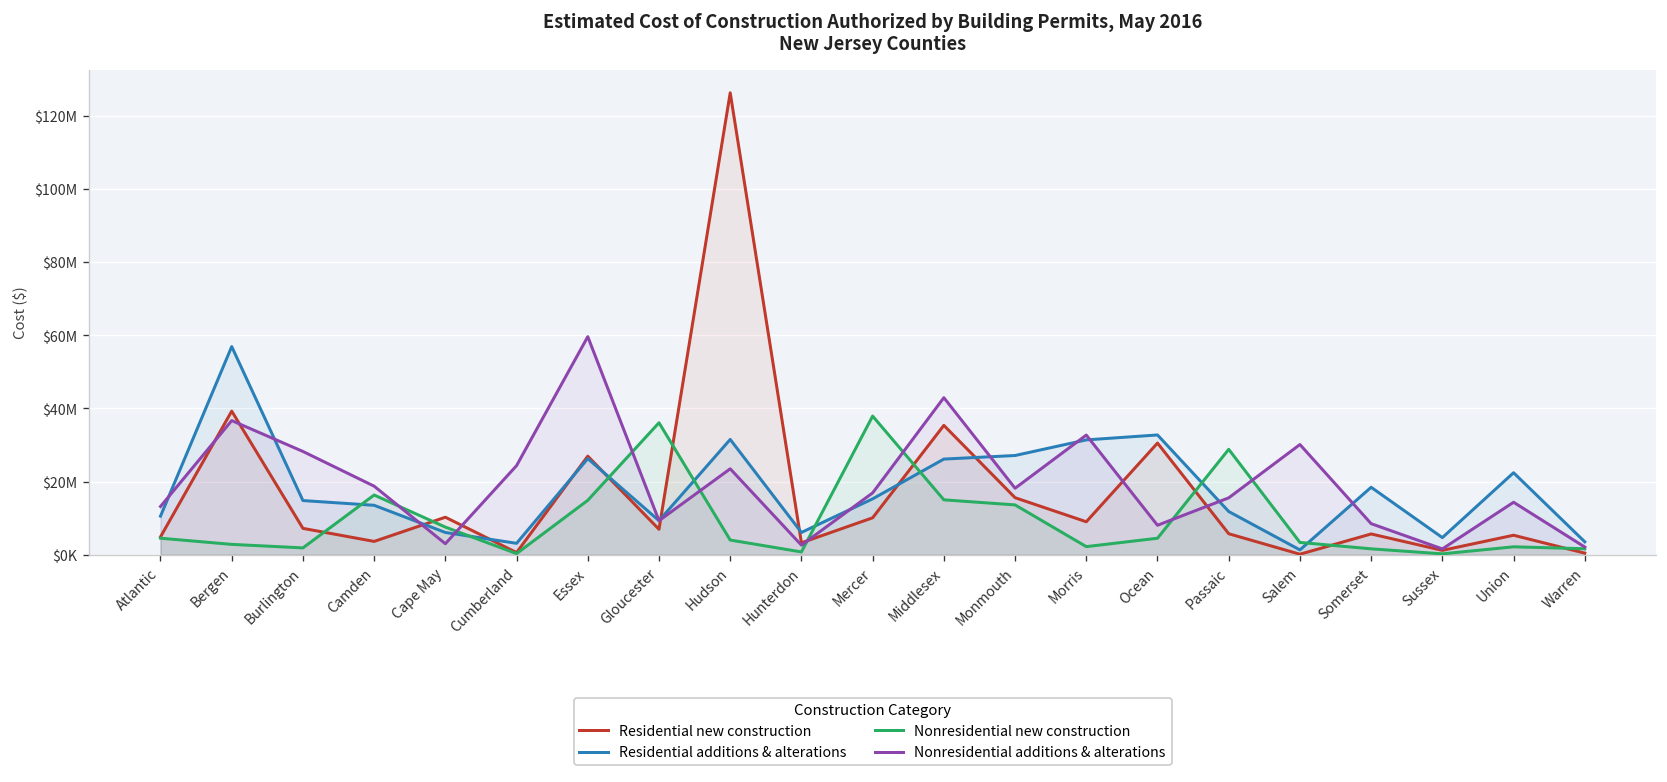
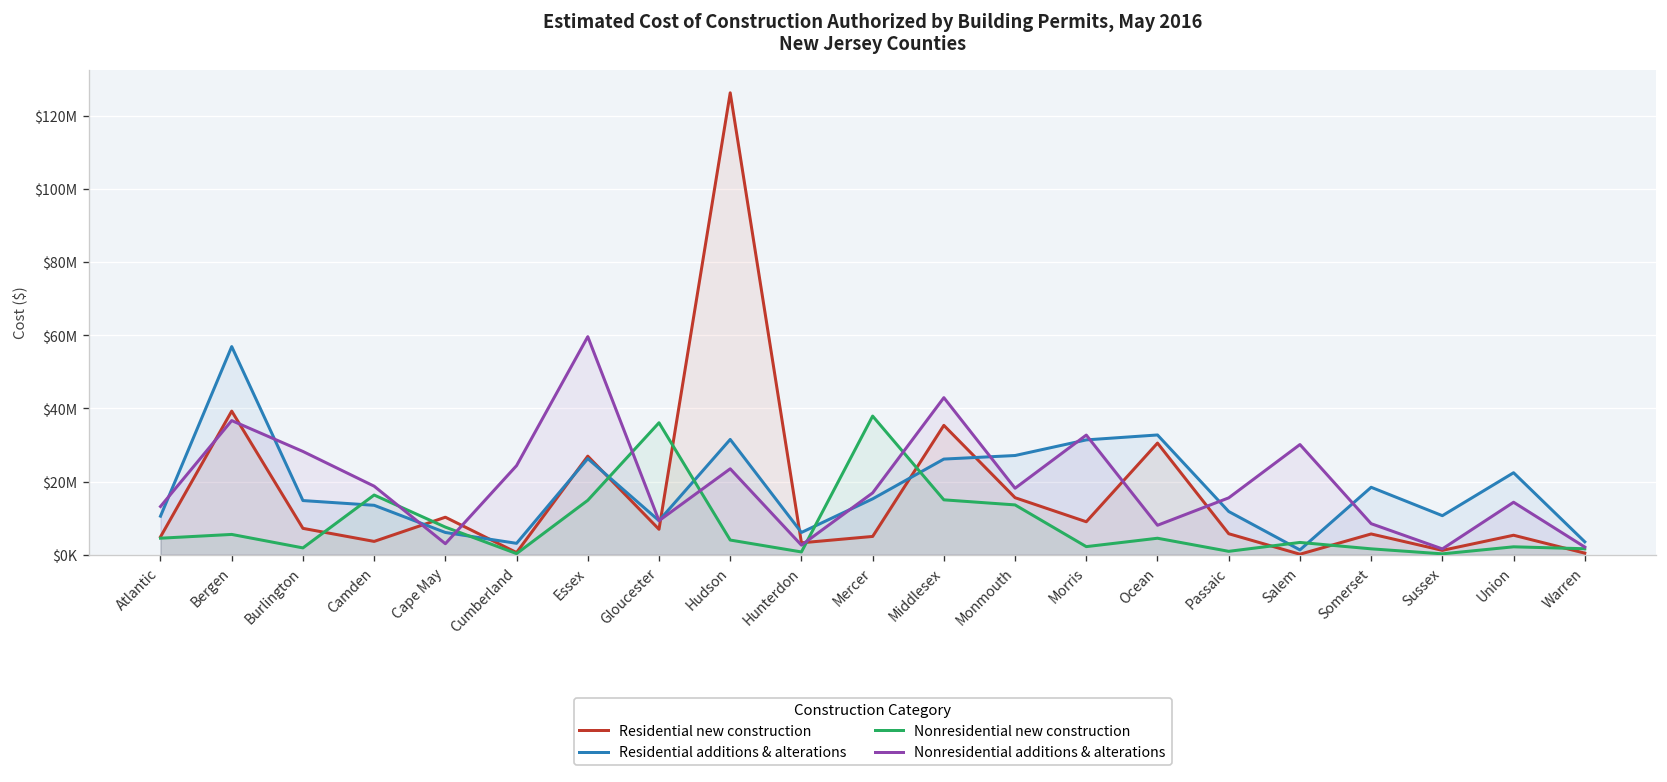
Nonresidential new construction, Bergen: $3000000 -> $6000000
Residential new construction, Mercer: $10000000 -> $5000000
Nonresidential new construction, Passaic: $29000000 -> $1000000
Residential additions & alterations, Sussex: $5000000 -> $11000000
